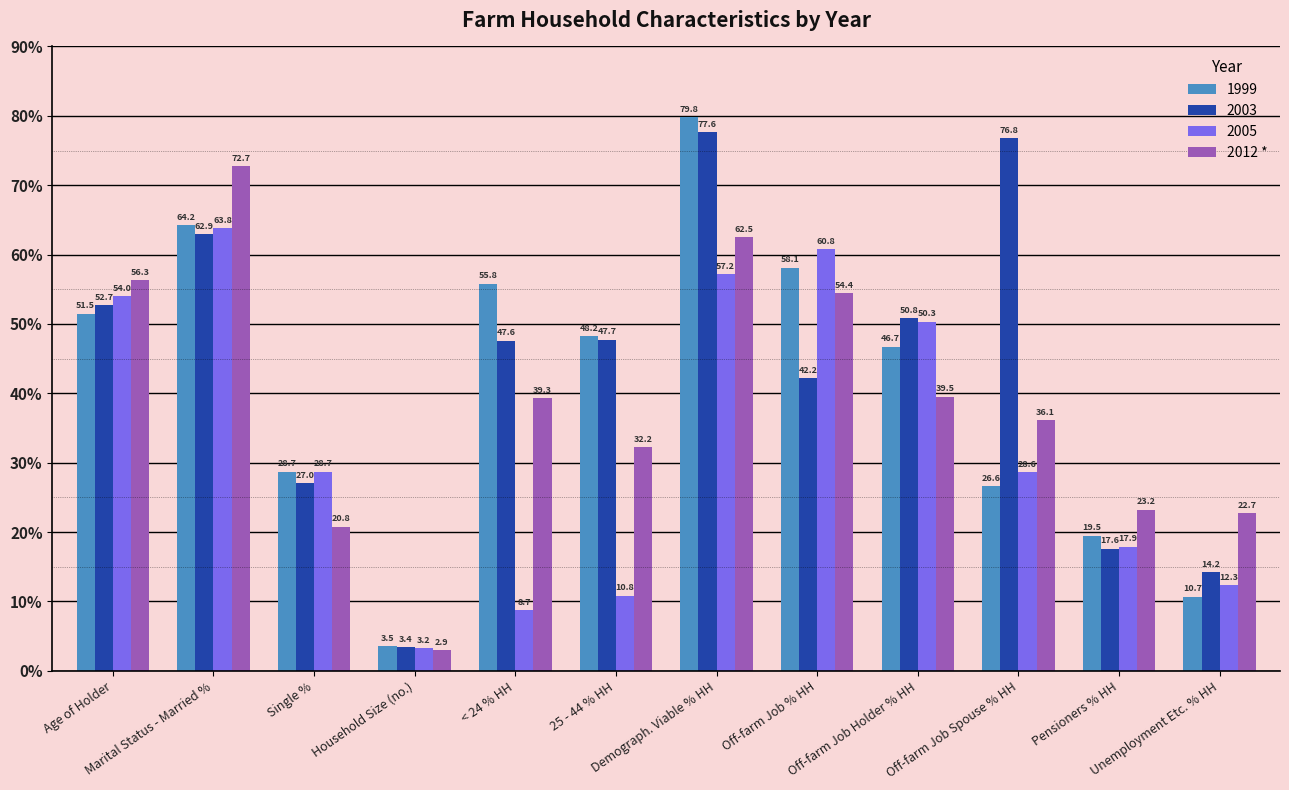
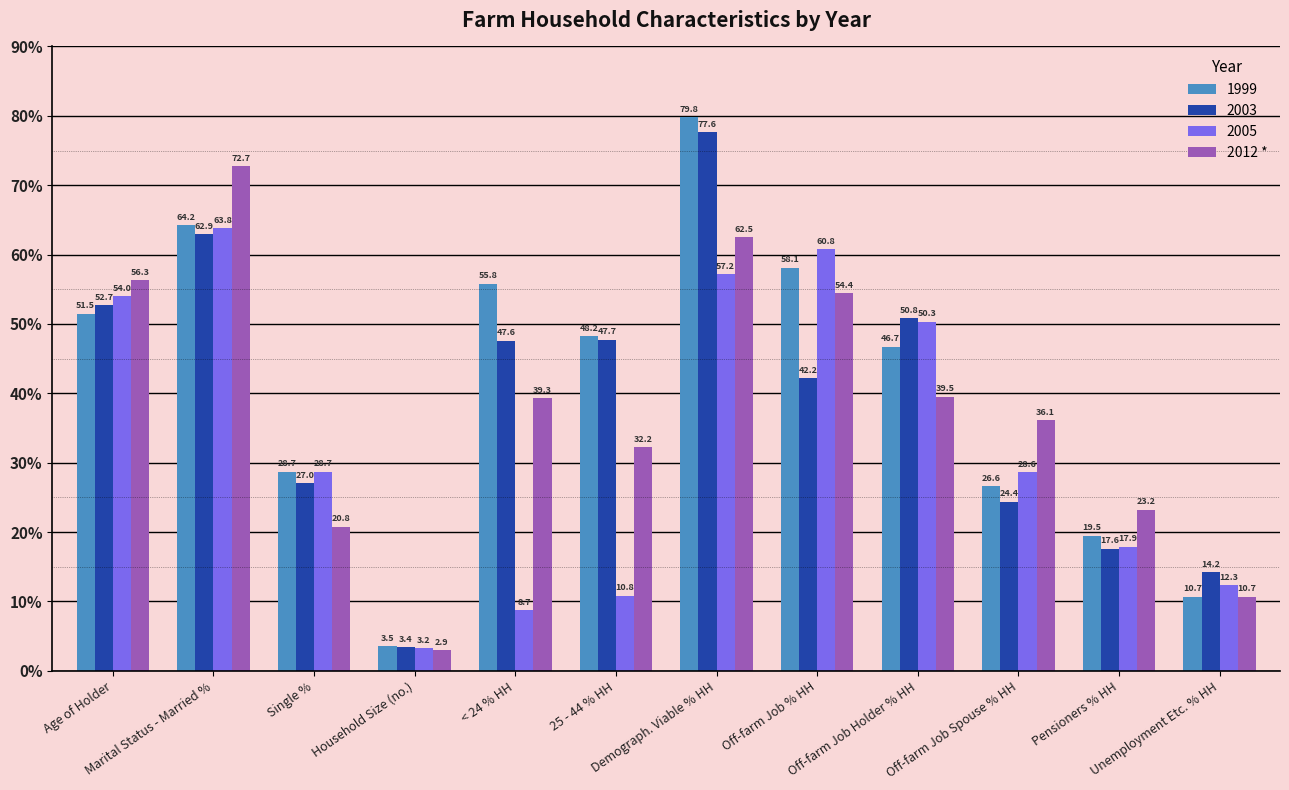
2003, Off-farm Job Spouse % HH: 76.8 -> 24.4
2012 *, Unemployment Etc. % HH: 22.7 -> 10.7
